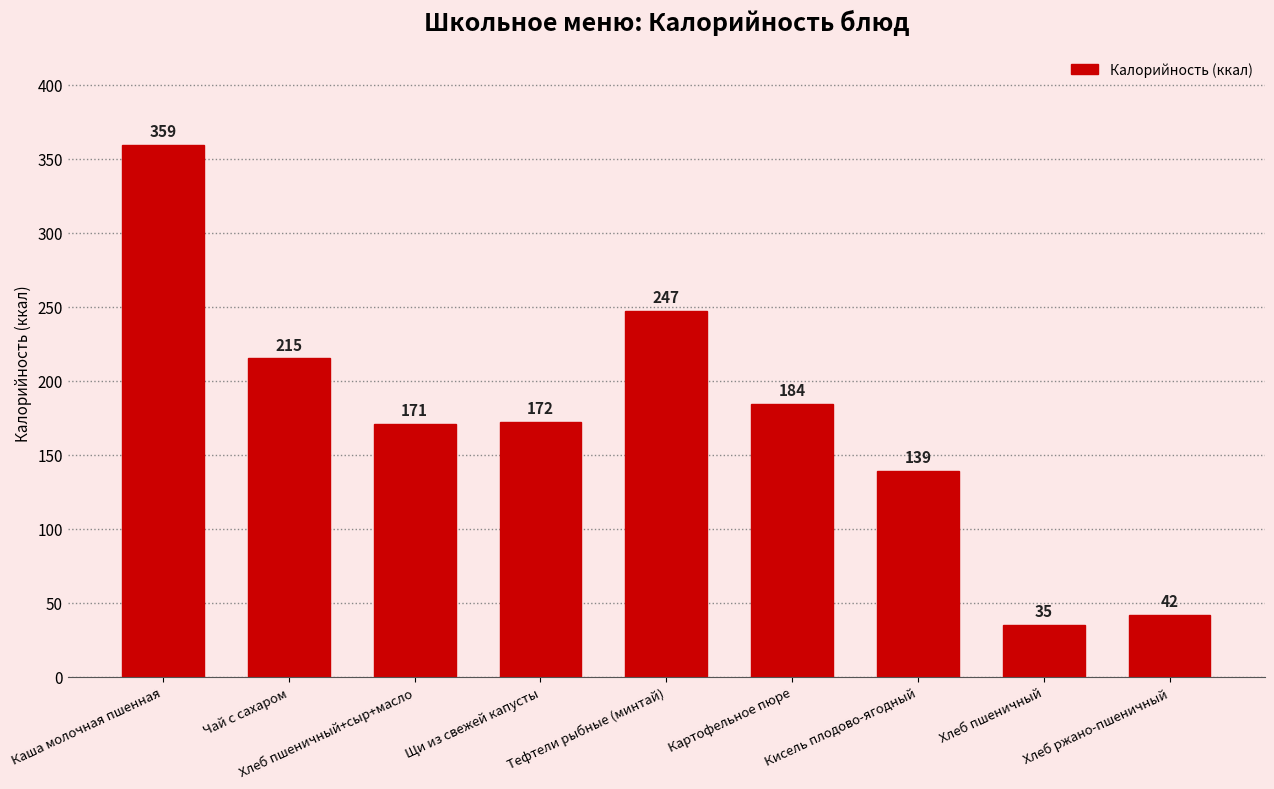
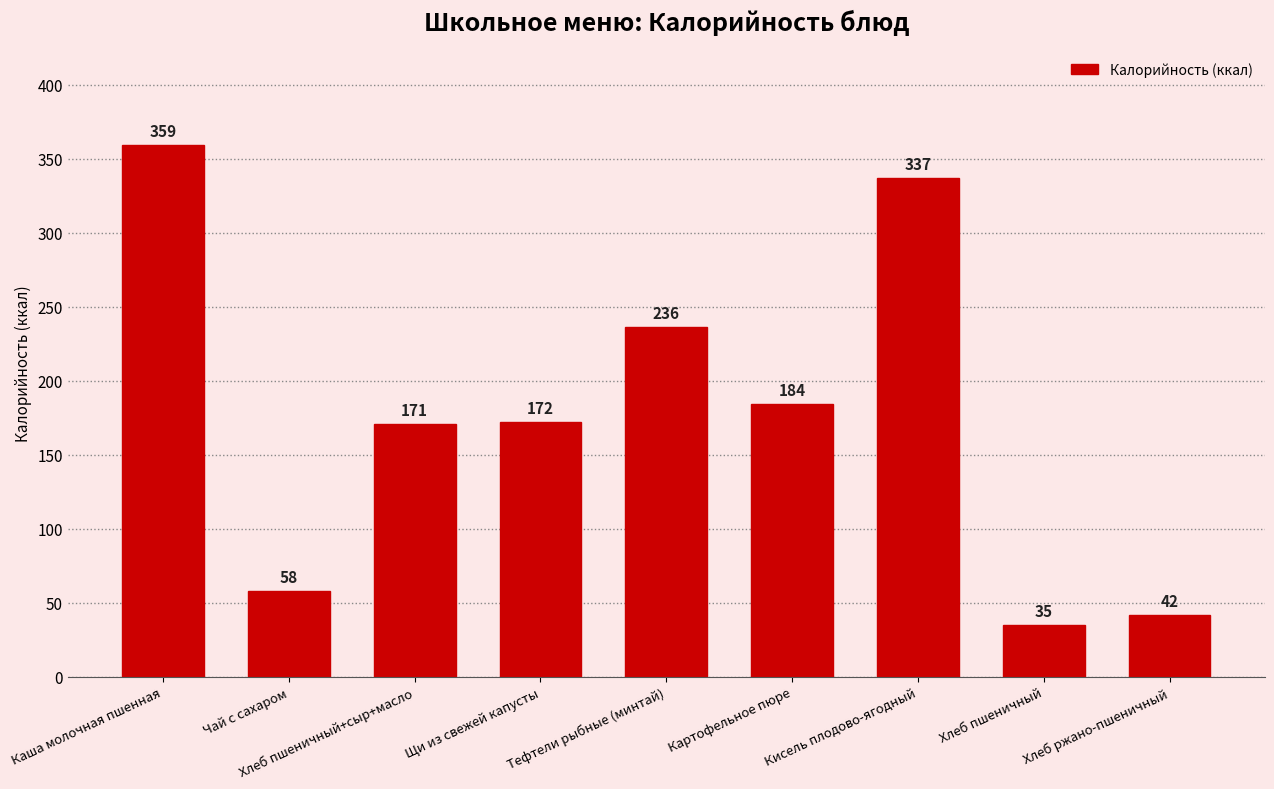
Чай с сахаром: 215 -> 58
Тефтели рыбные (минтай): 247 -> 236
Кисель плодово-ягодный: 139 -> 337
